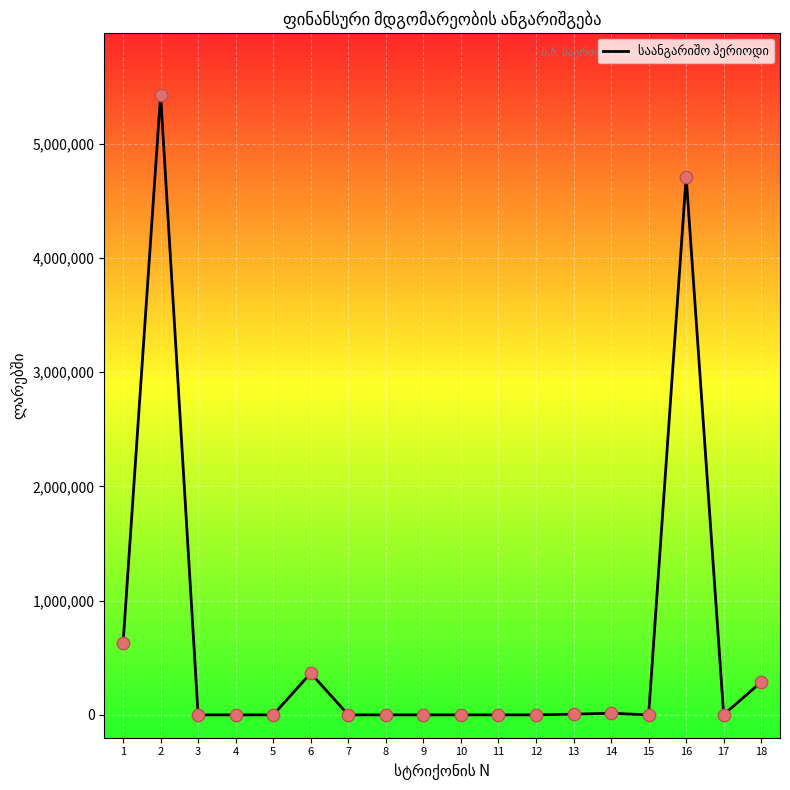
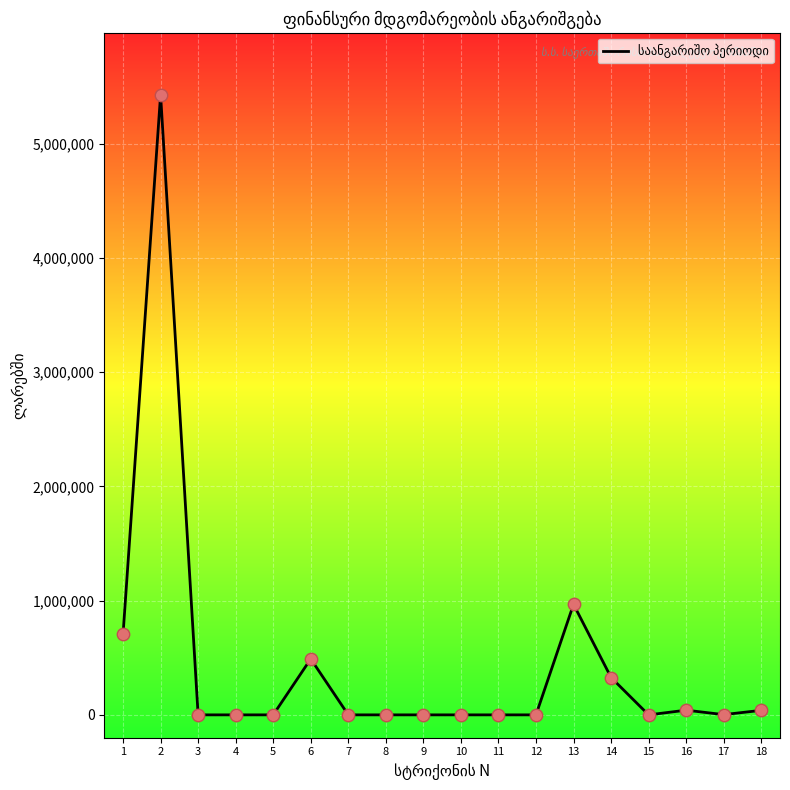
1: 630,000 -> 710,000
6: 360,000 -> 490,000
13: 10,000 -> 970,000
14: 10,000 -> 330,000
16: 4,710,000 -> 40,000
18: 290,000 -> 40,000
